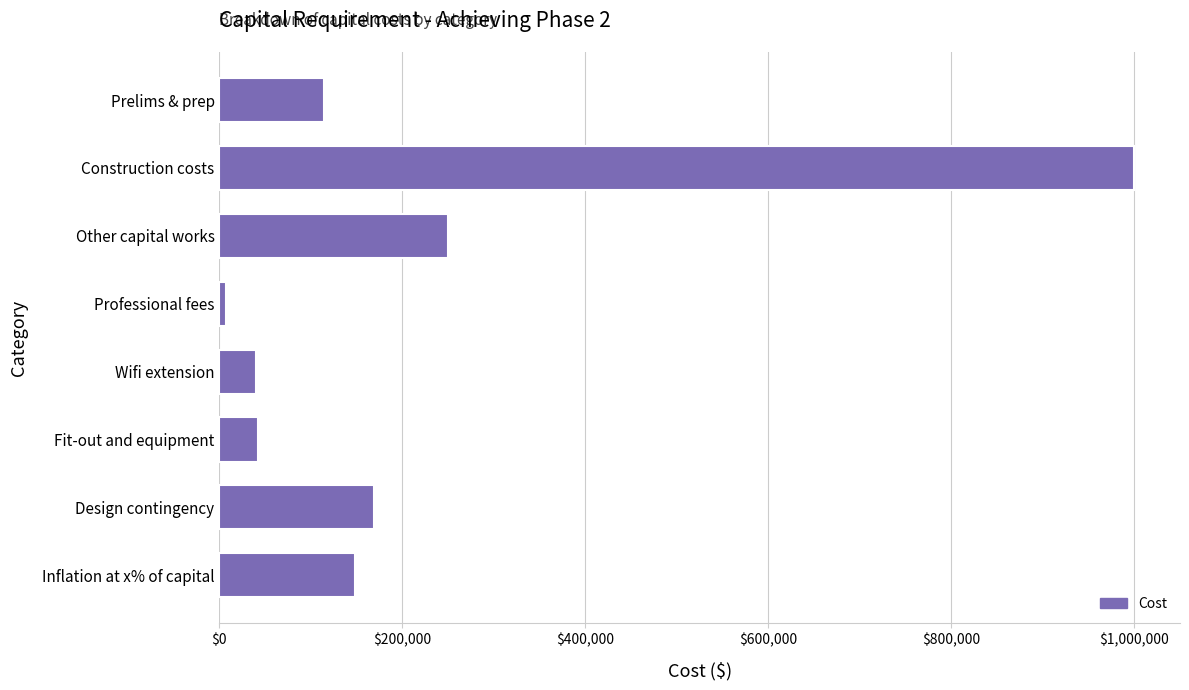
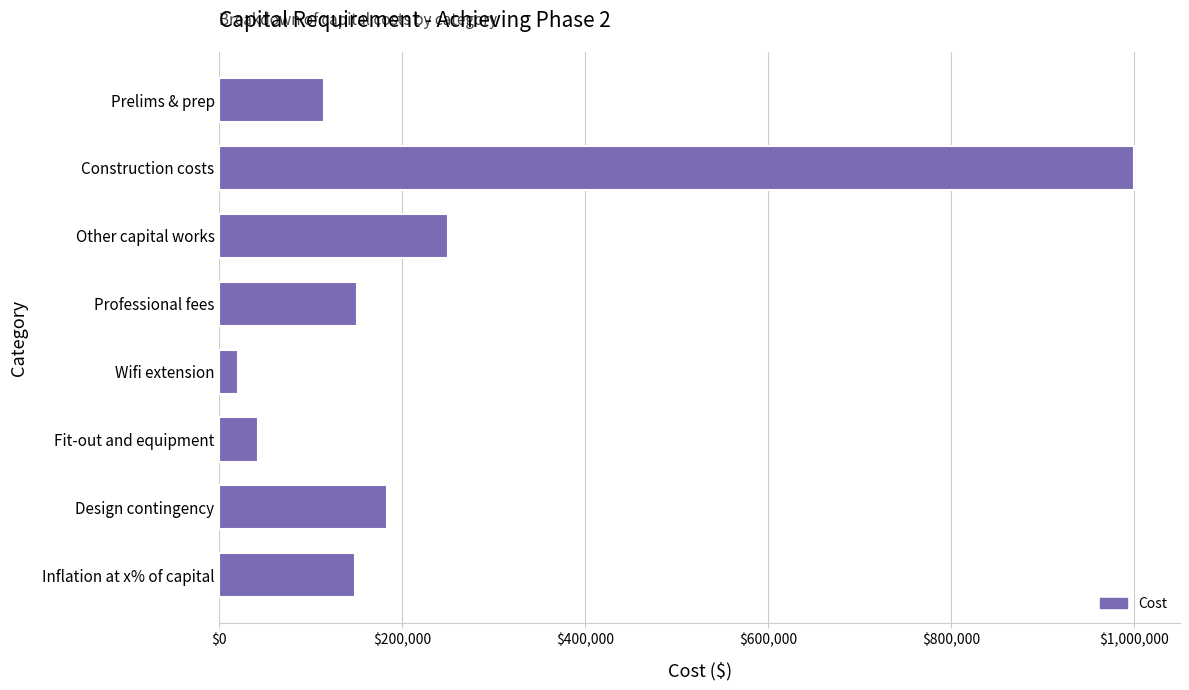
Professional fees: $10,000 -> $150,000
Wifi extension: $40,000 -> $20,000
Design contingency: $170,000 -> $180,000
